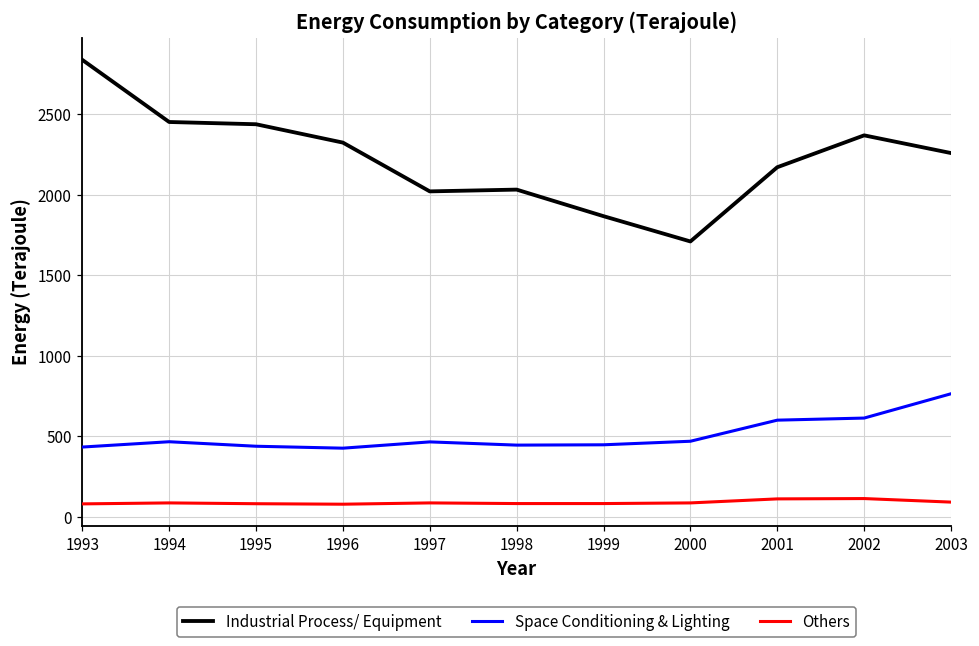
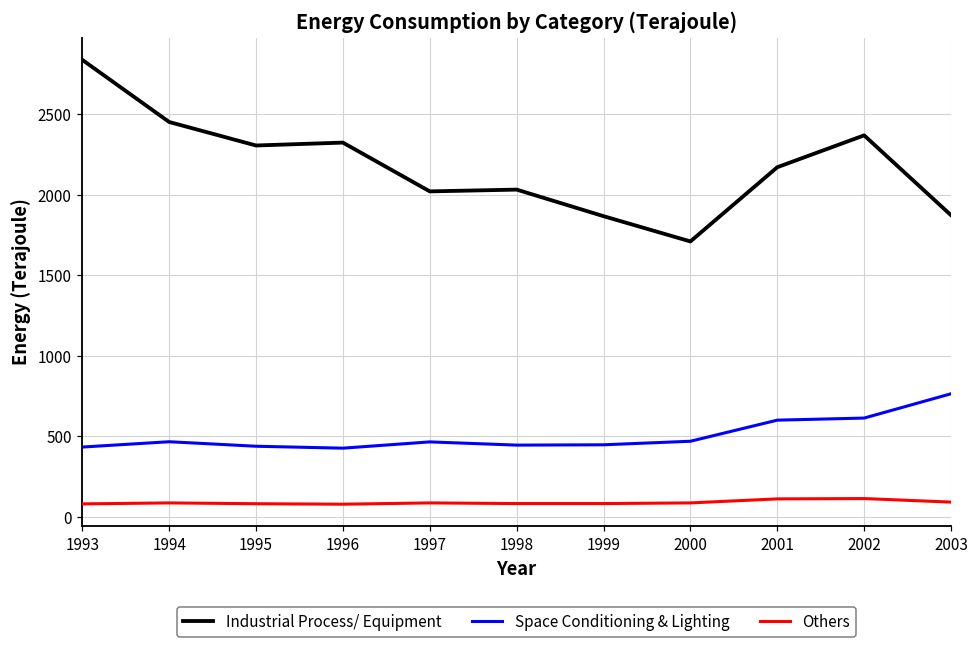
Industrial Process/ Equipment, 1995: 2440 -> 2310
Industrial Process/ Equipment, 2003: 2260 -> 1870
